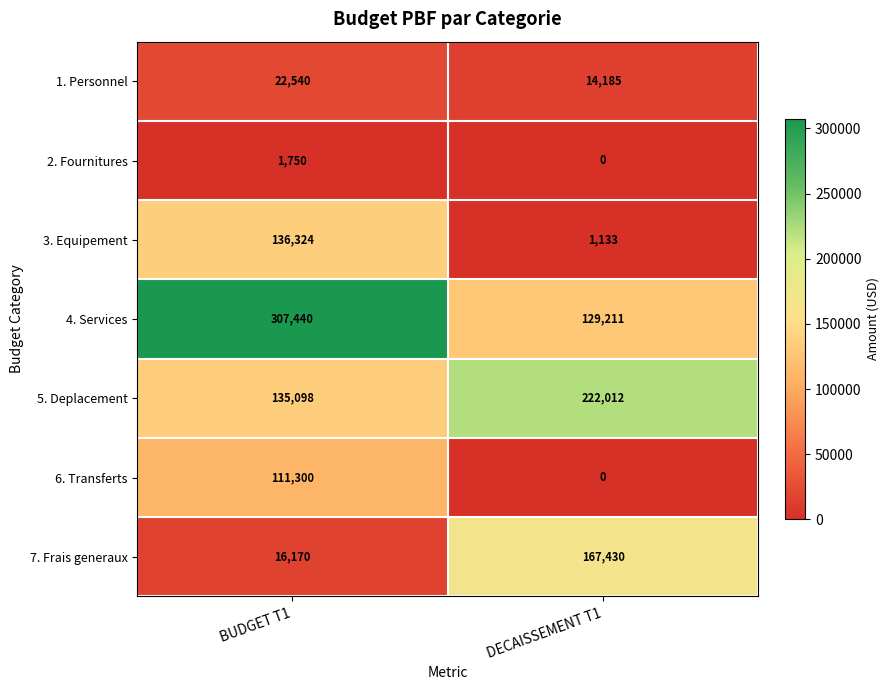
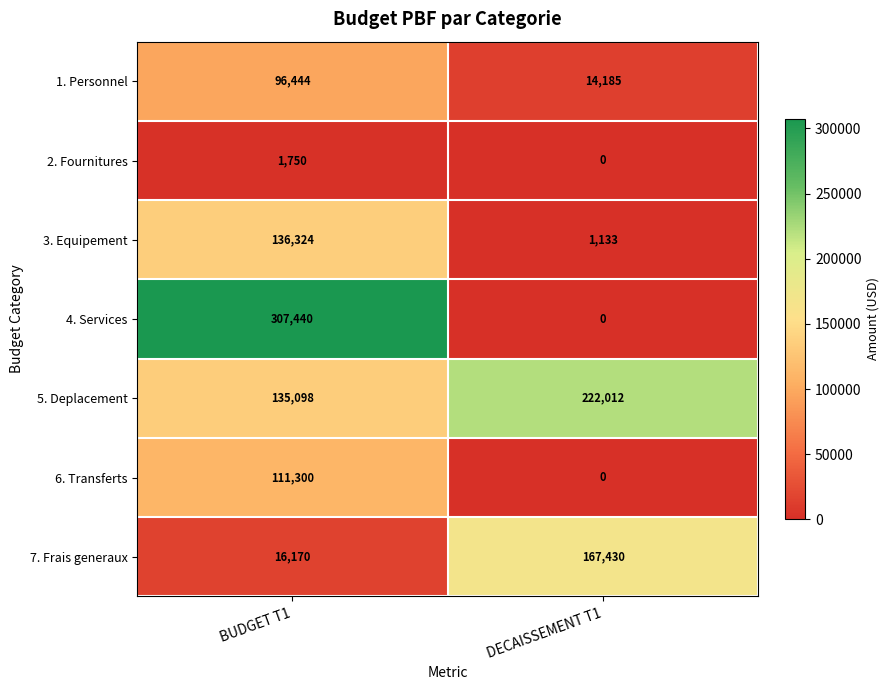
1. Personnel, BUDGET T1: 22,540 -> 96,444
4. Services, DECAISSEMENT T1: 129,211 -> 0
